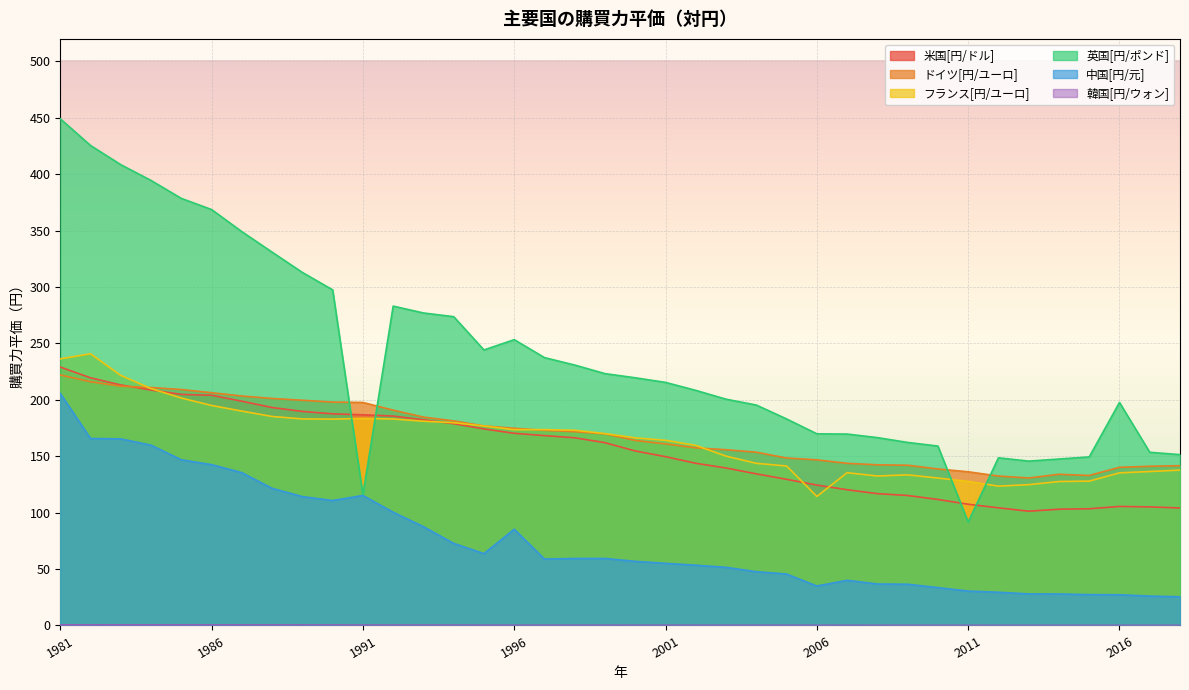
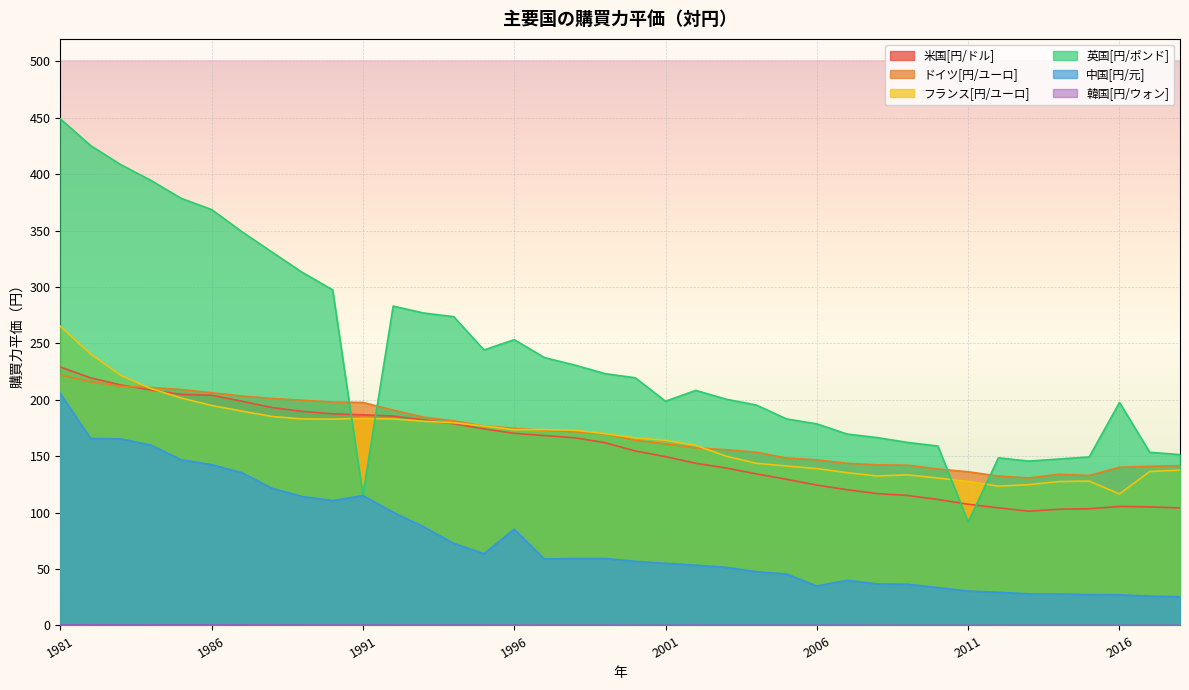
フランス[円/ユーロ], 1981: 236 -> 265
英国[円/ポンド], 2001: 215 -> 199
フランス[円/ユーロ], 2006: 114 -> 139
英国[円/ポンド], 2006: 170 -> 179
フランス[円/ユーロ], 2016: 135 -> 117
